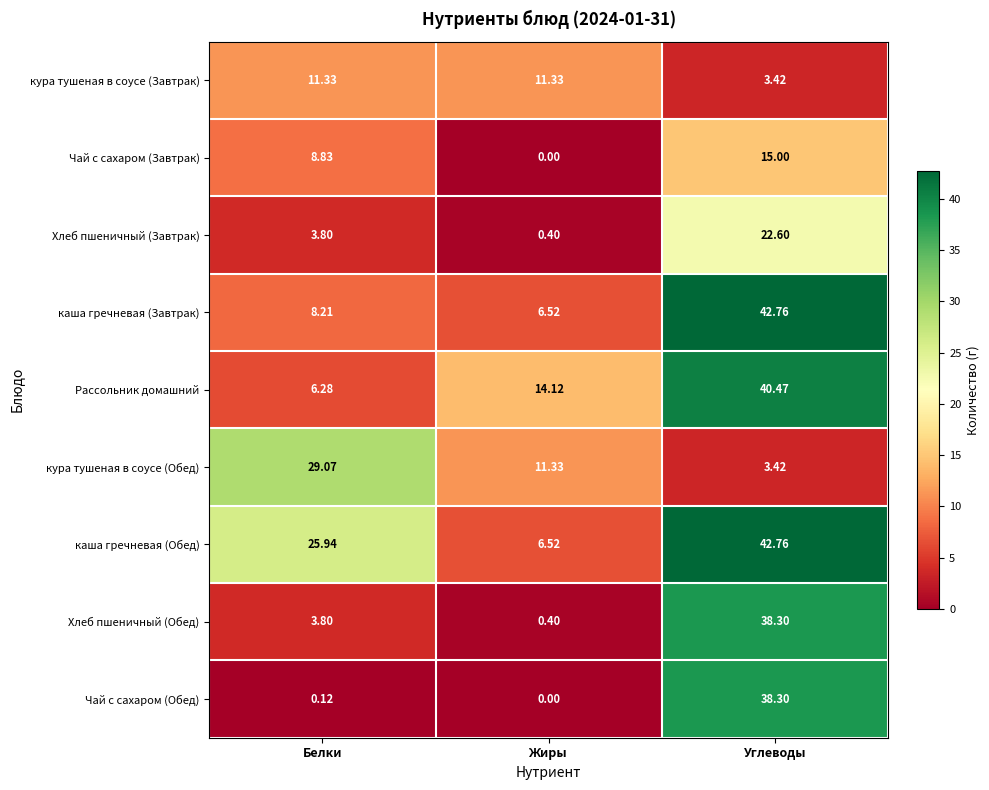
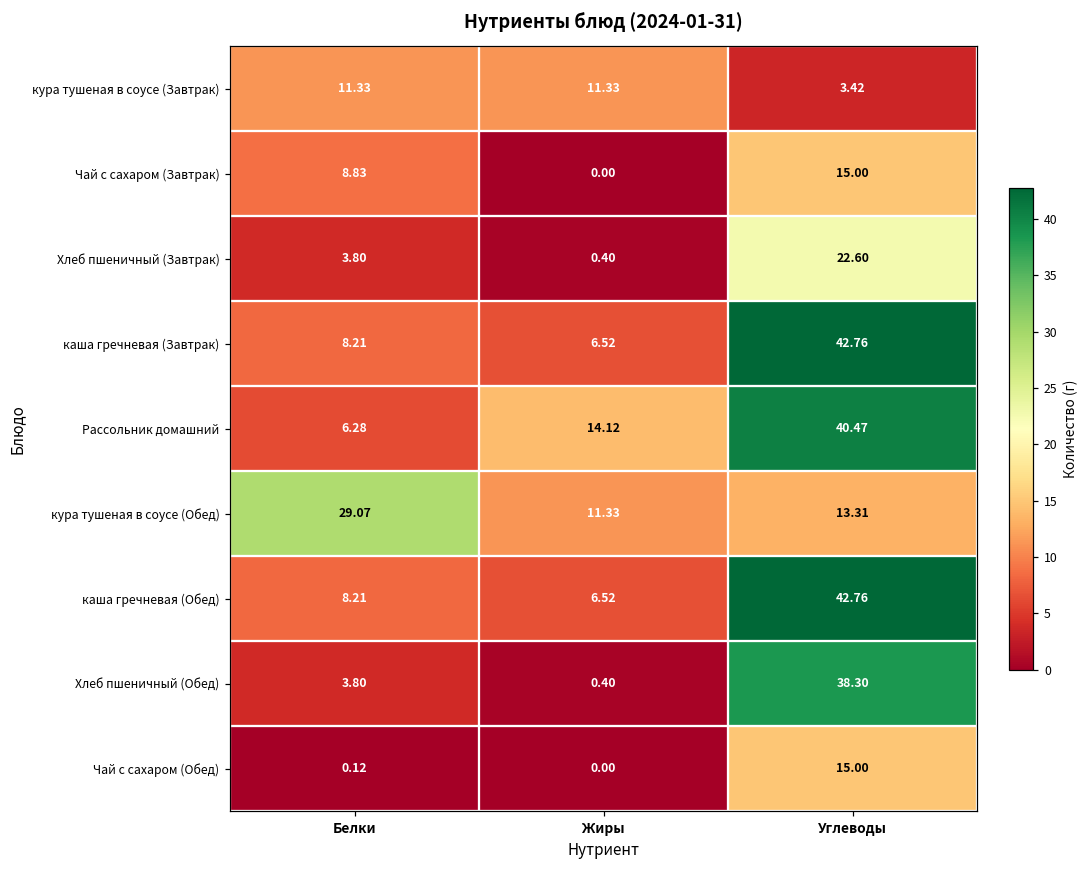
кура тушеная в соусе (Обед), Углеводы: 3.42 -> 13.31
каша гречневая (Обед), Белки: 25.94 -> 8.21
Чай с сахаром (Обед), Углеводы: 38.30 -> 15.00
